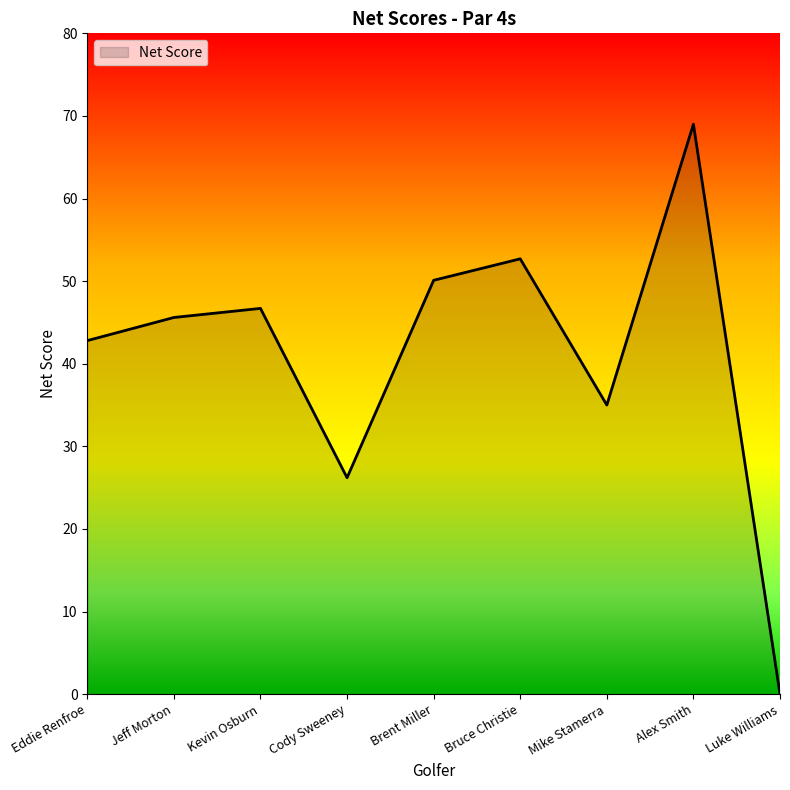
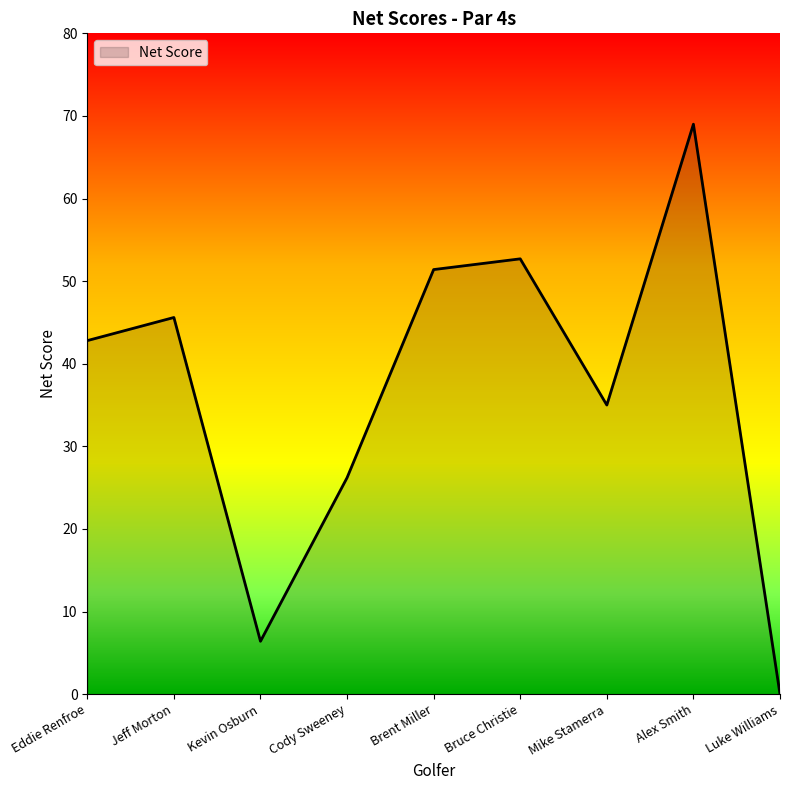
Kevin Osburn: 47 -> 6
Brent Miller: 50 -> 51
